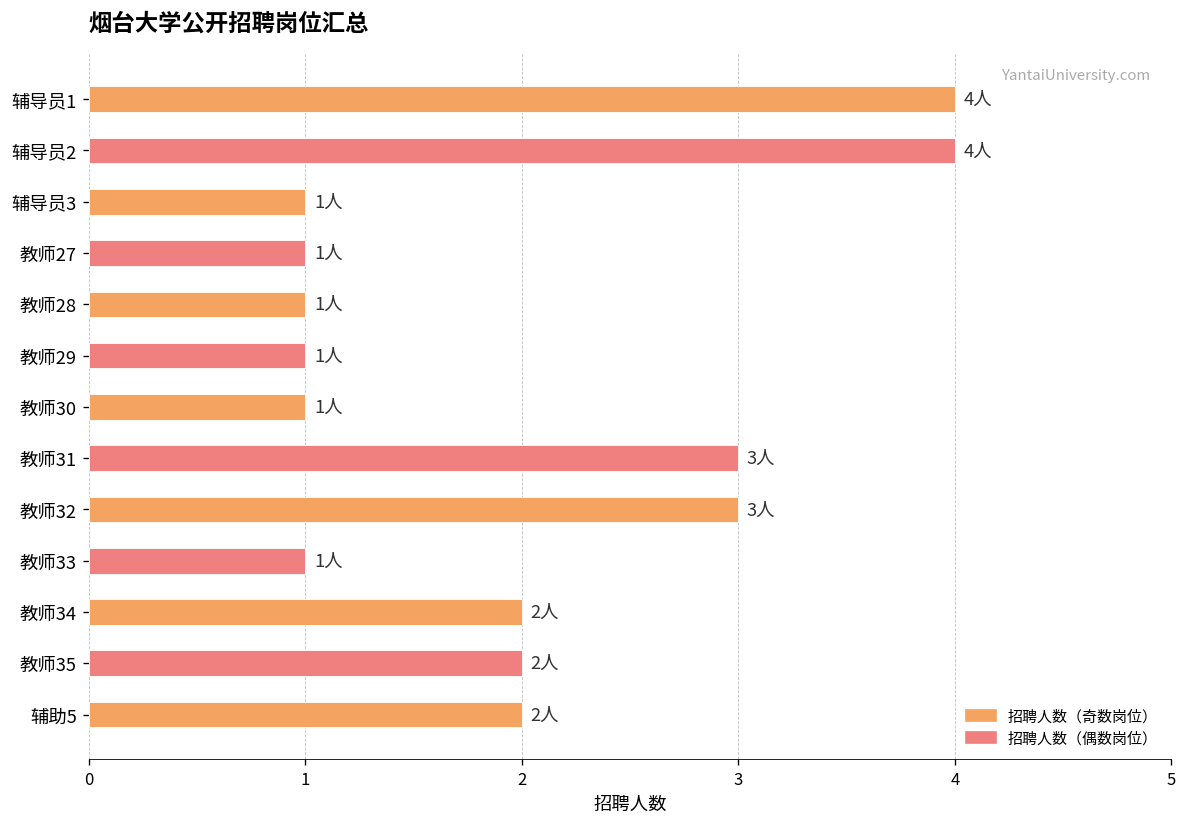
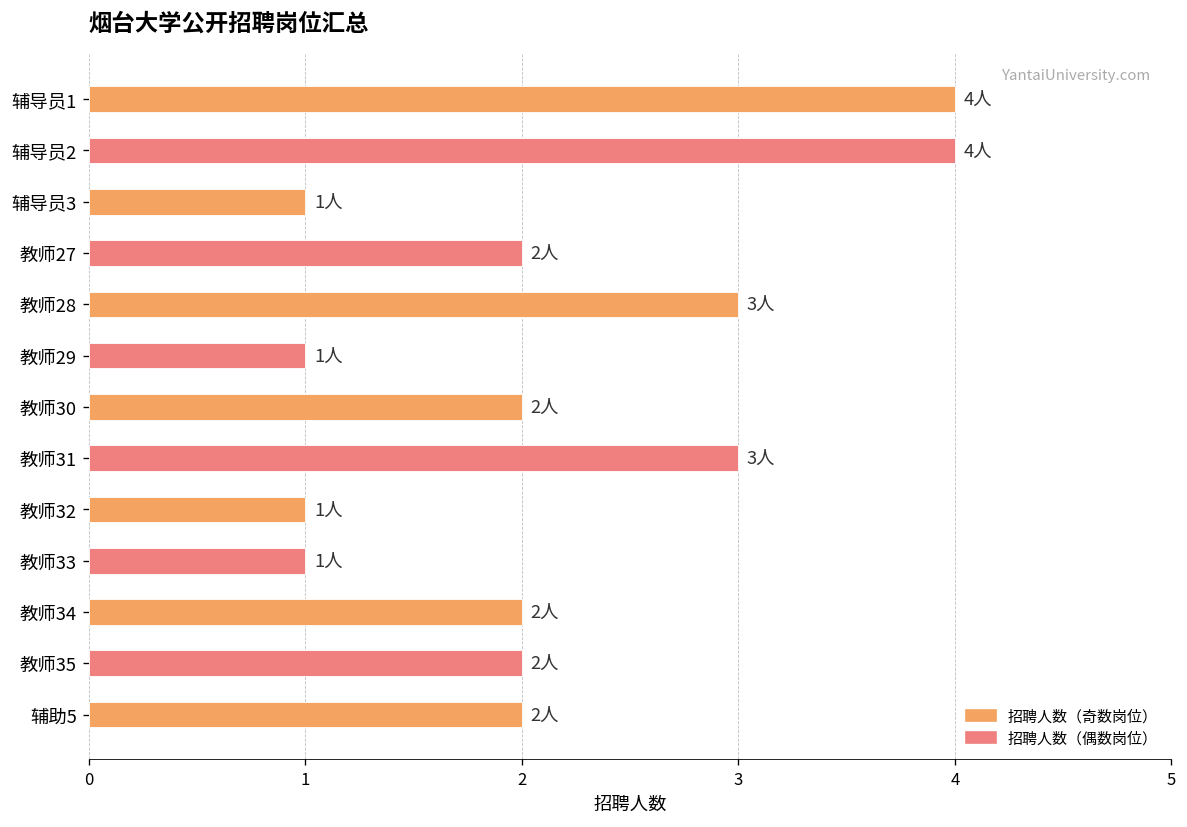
教师27: 1人 -> 2人
教师28: 1人 -> 3人
教师30: 1人 -> 2人
教师32: 3人 -> 1人
